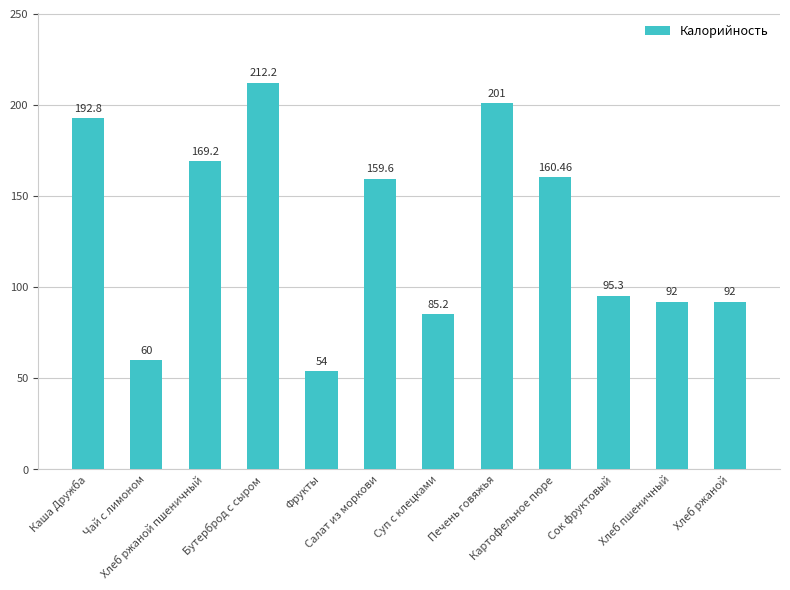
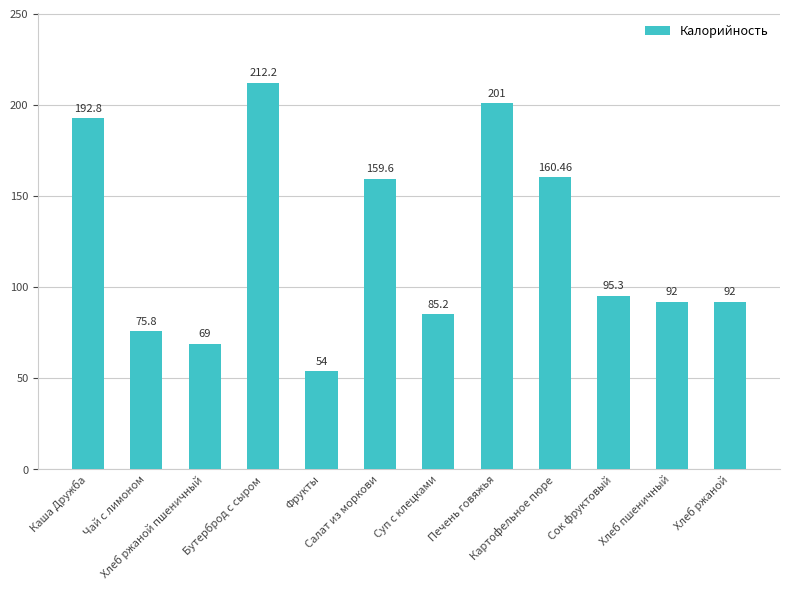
Чай с лимоном: 60 -> 75.8
Хлеб ржаной пшеничный: 169.2 -> 69
